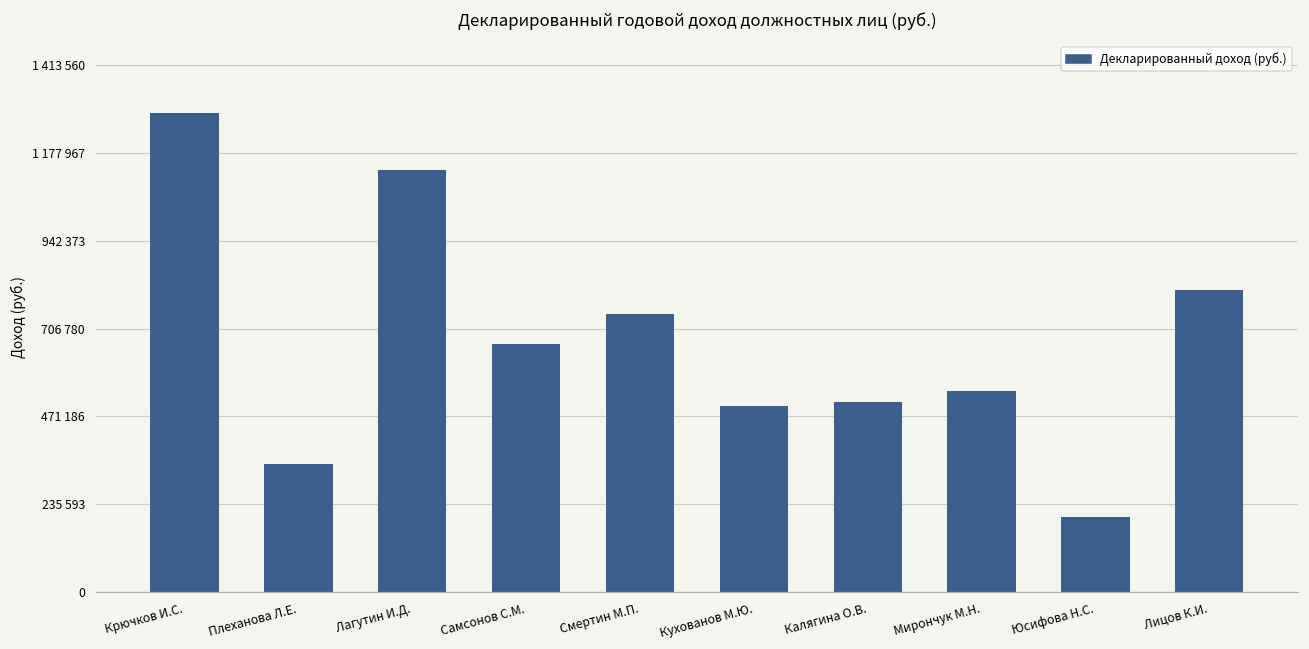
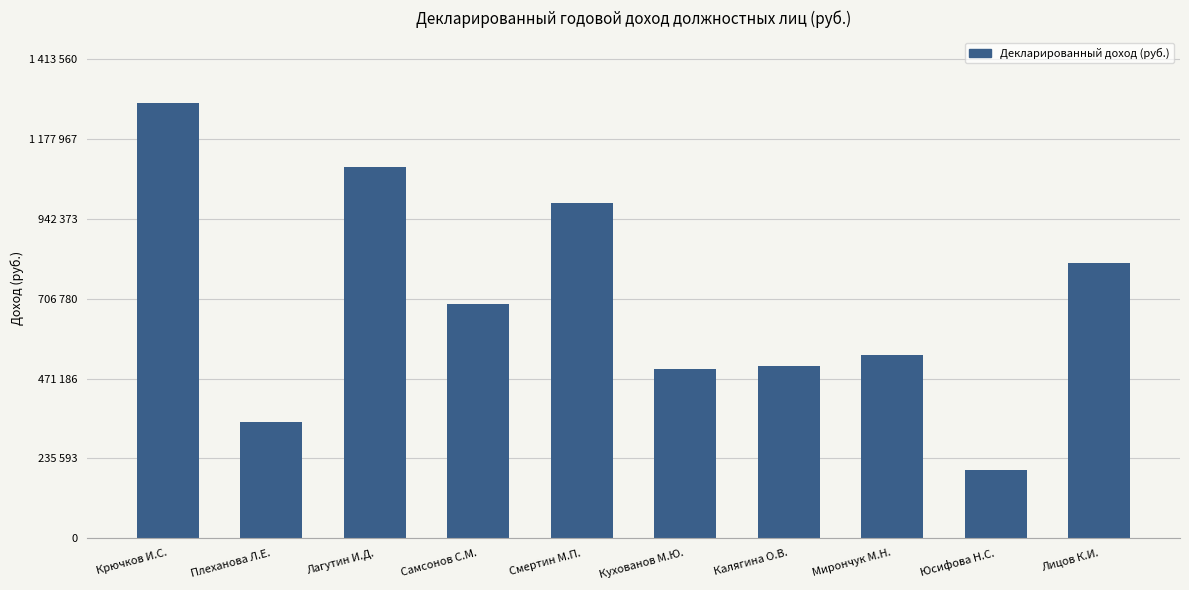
Лагутин И.Д.: 1130000 -> 1100000
Самсонов С.М.: 660000 -> 690000
Смертин М.П.: 750000 -> 990000
